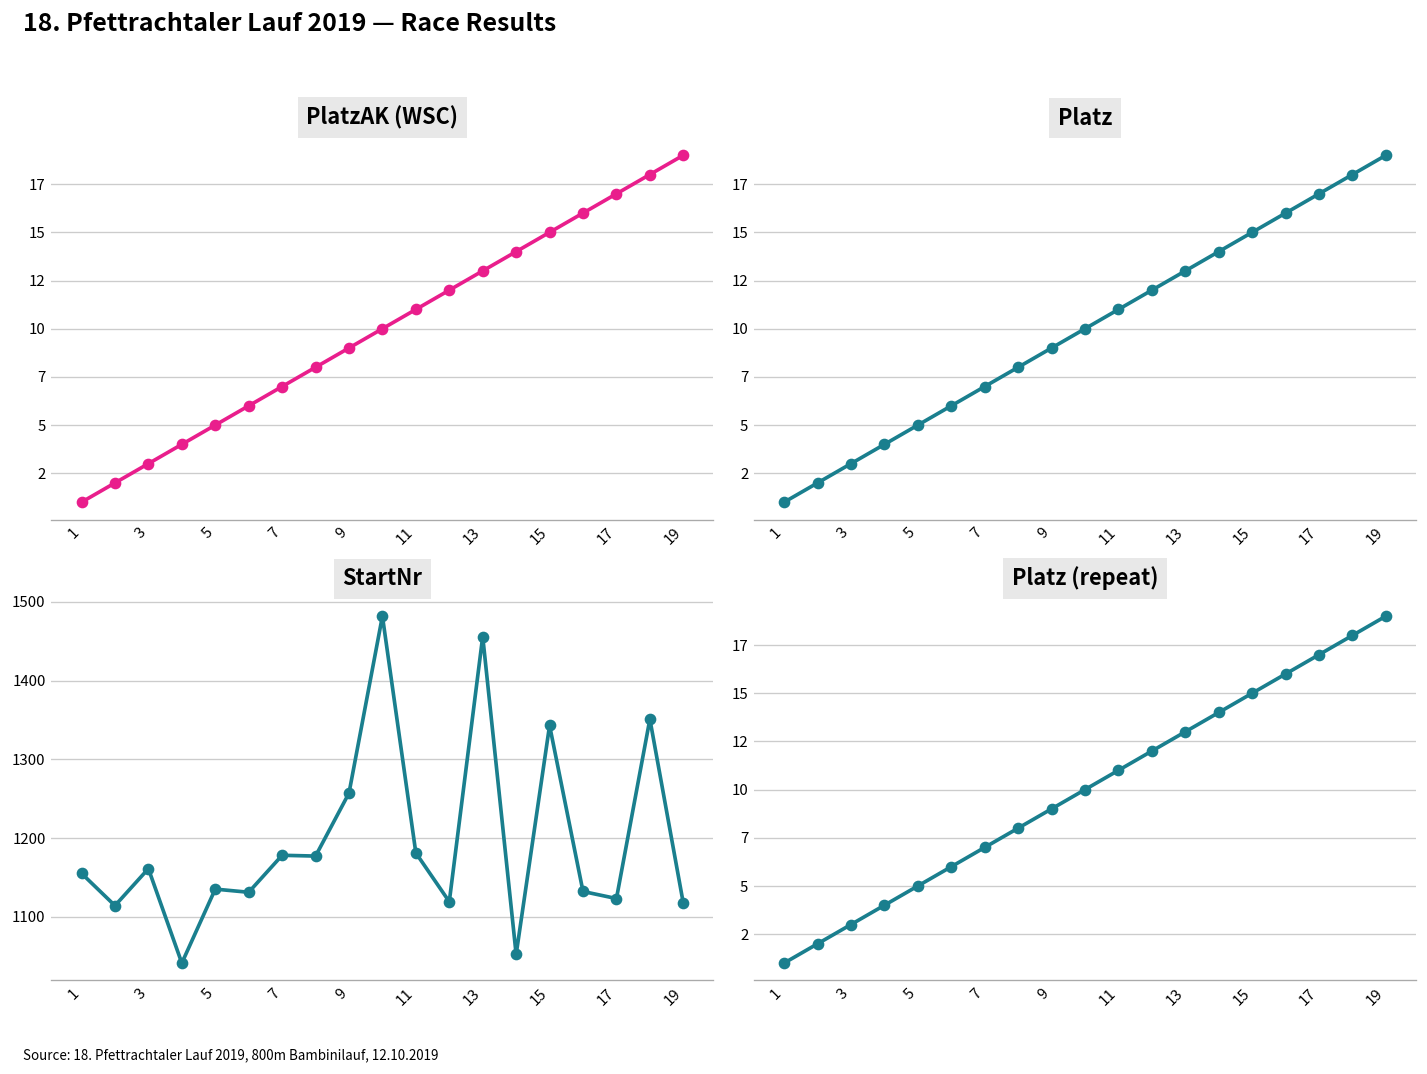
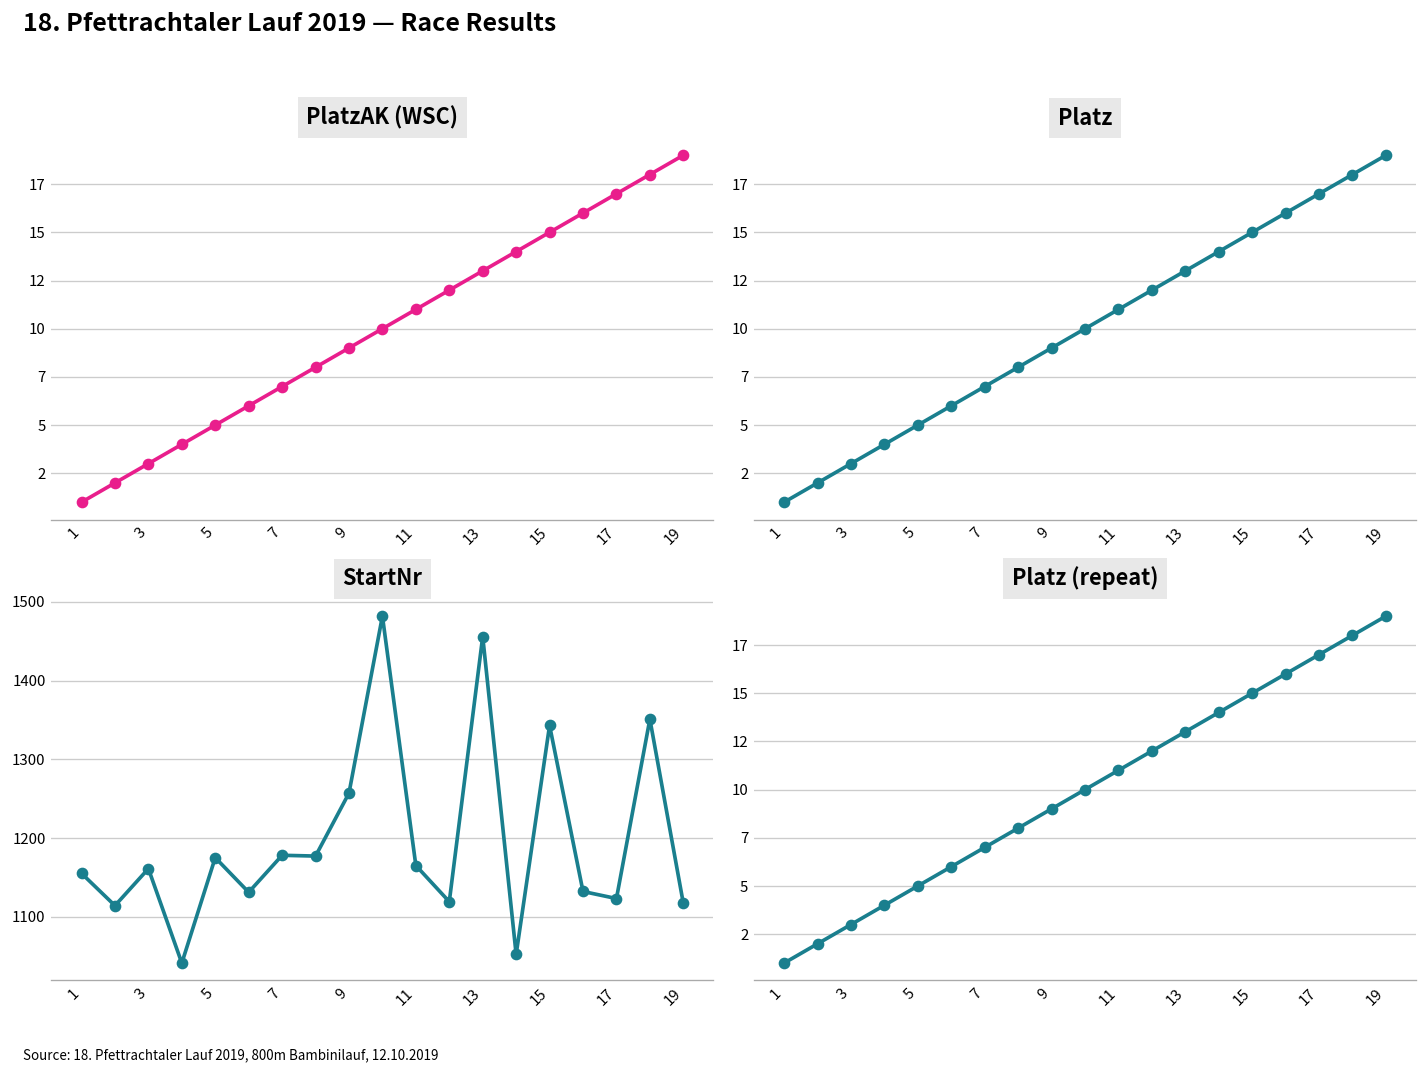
StartNr, 5: 1140 -> 1180
StartNr, 11: 1180 -> 1170
